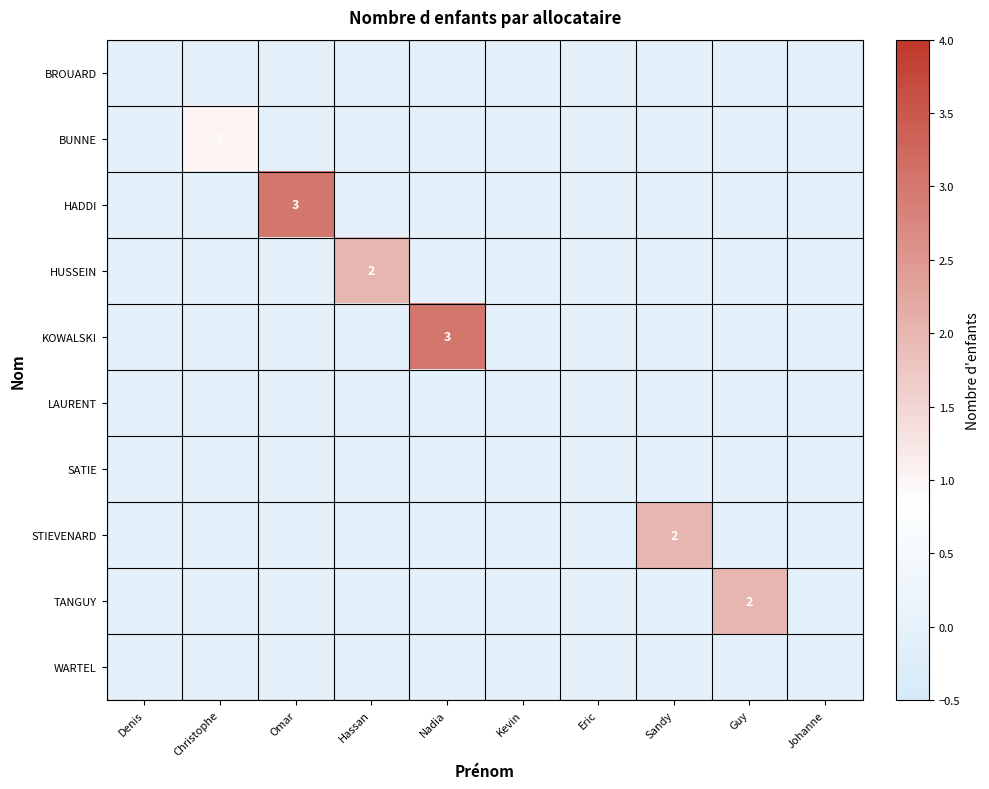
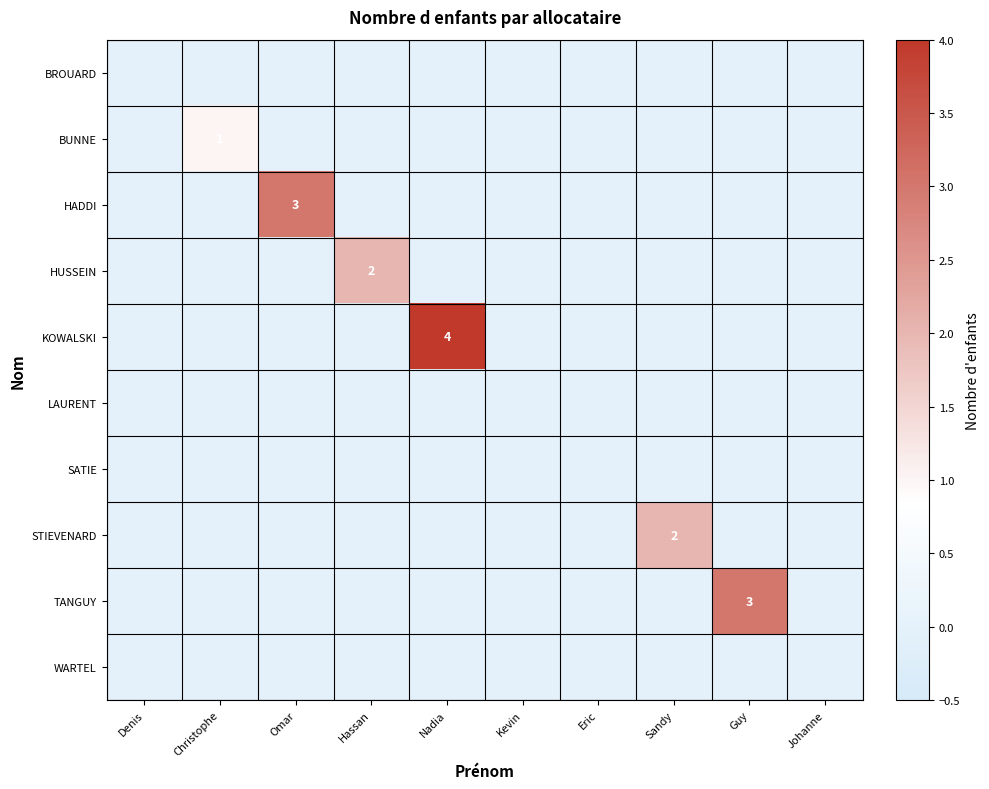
KOWALSKI, Nadia: 3 -> 4
TANGUY, Guy: 2 -> 3
